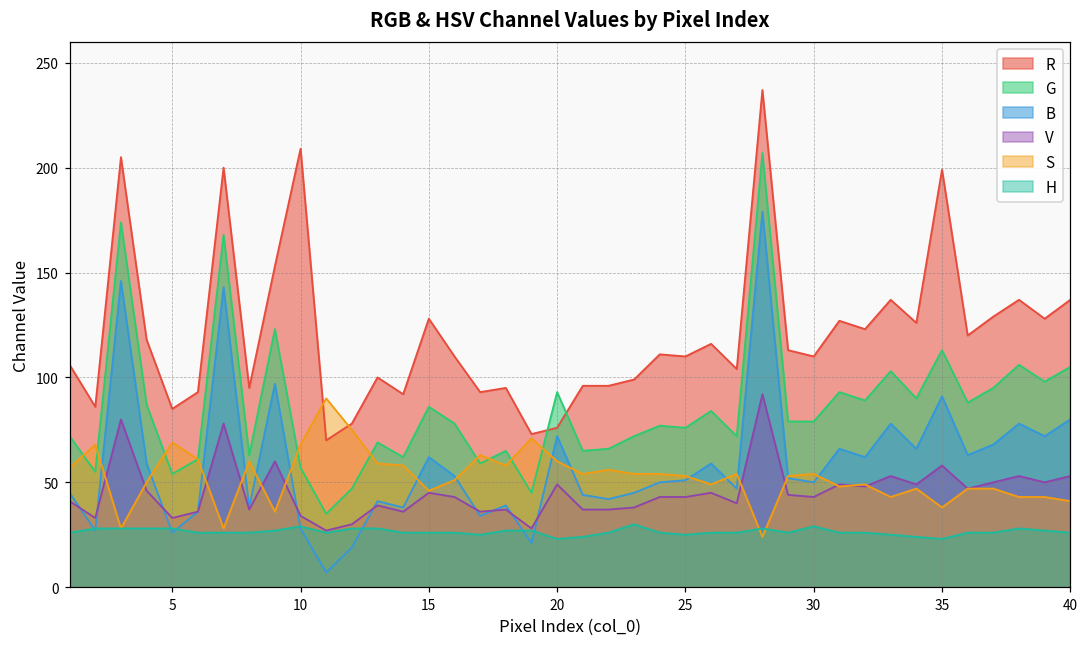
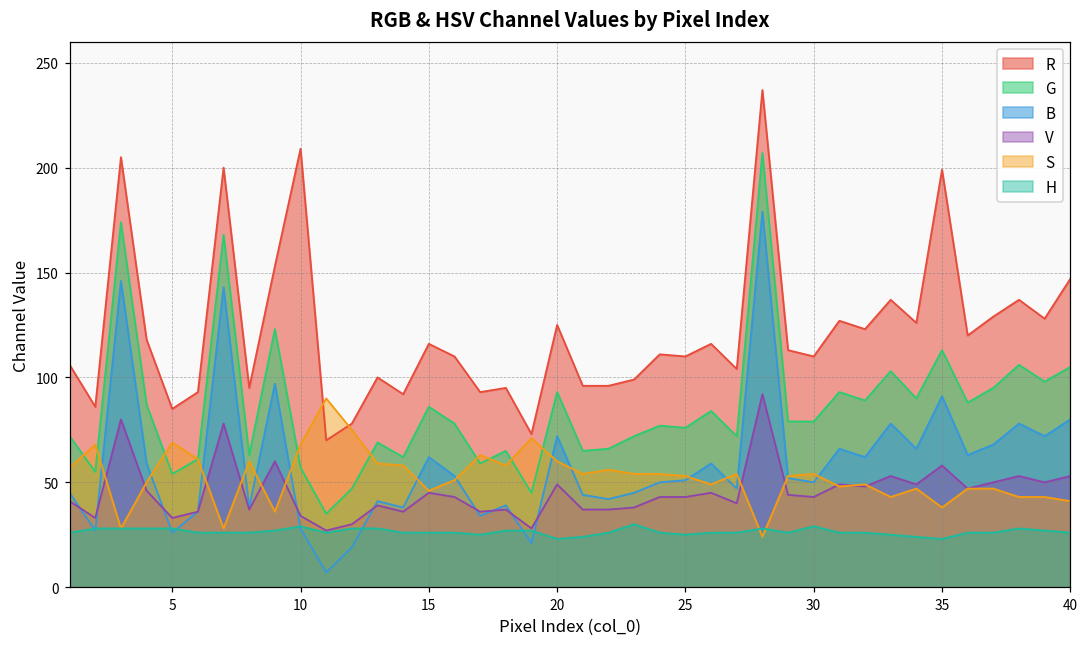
R, 15: 128 -> 116
R, 20: 76 -> 125
R, 40: 137 -> 147
